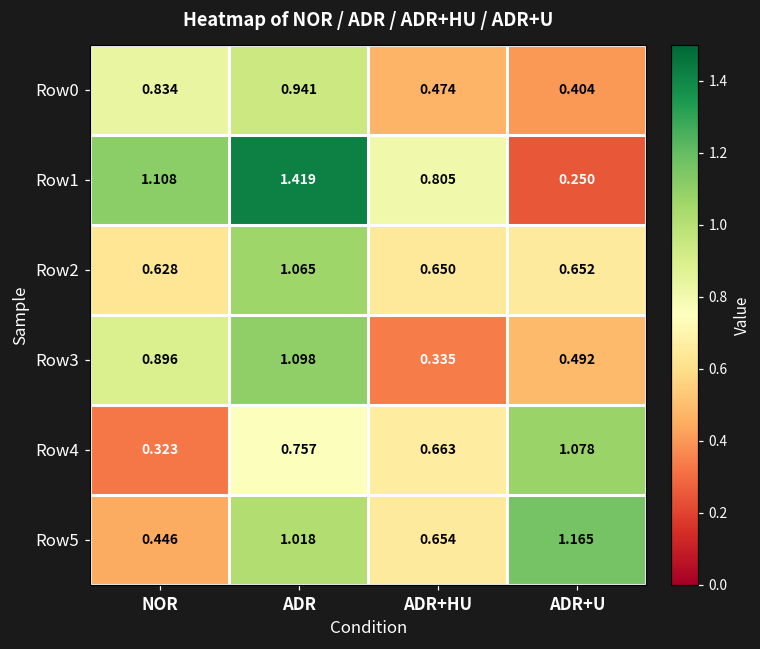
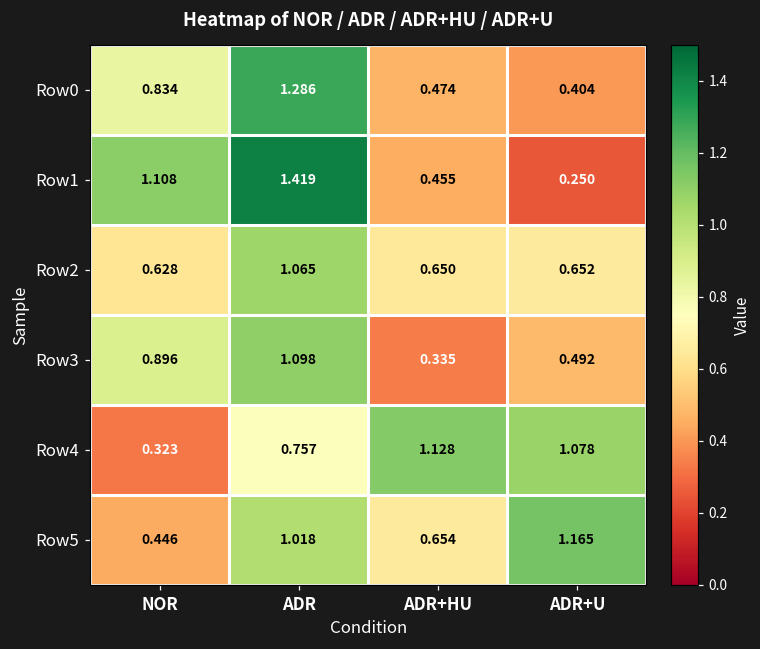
Row0, ADR: 0.941 -> 1.286
Row1, ADR+HU: 0.805 -> 0.455
Row4, ADR+HU: 0.663 -> 1.128
